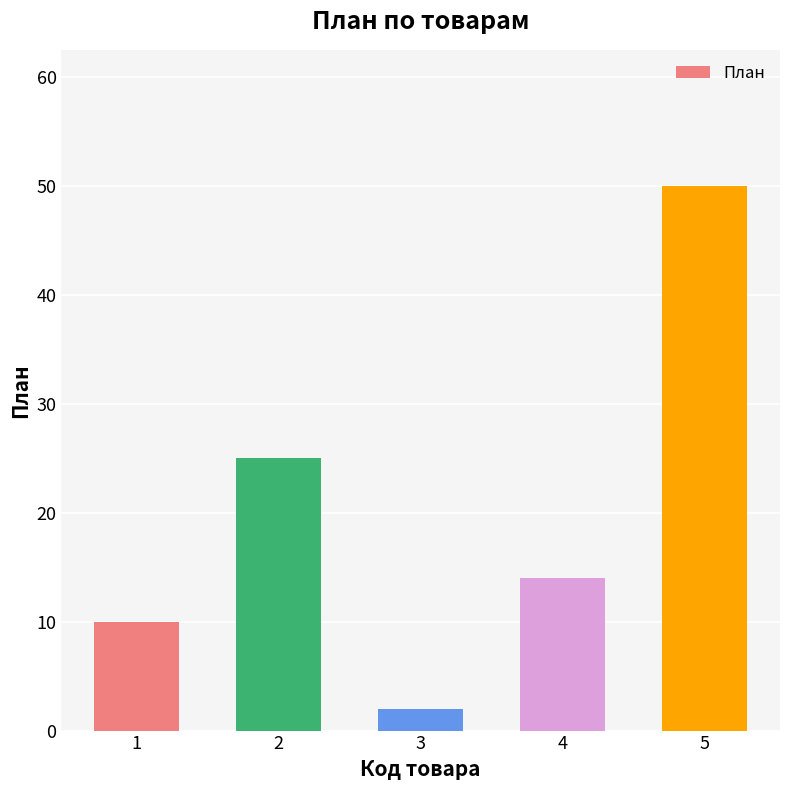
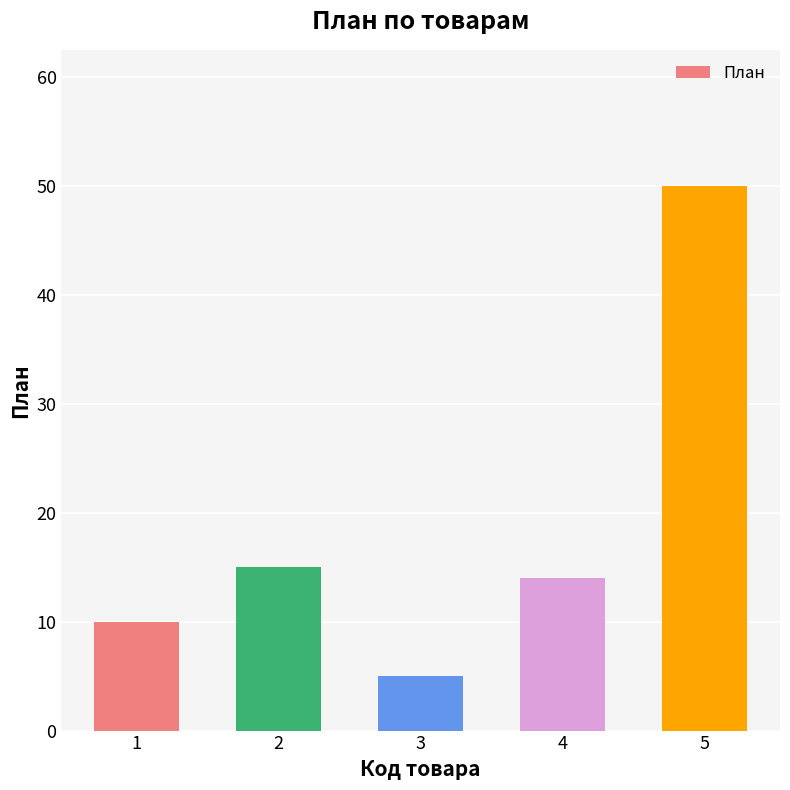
2: 25 -> 15
3: 2 -> 5
